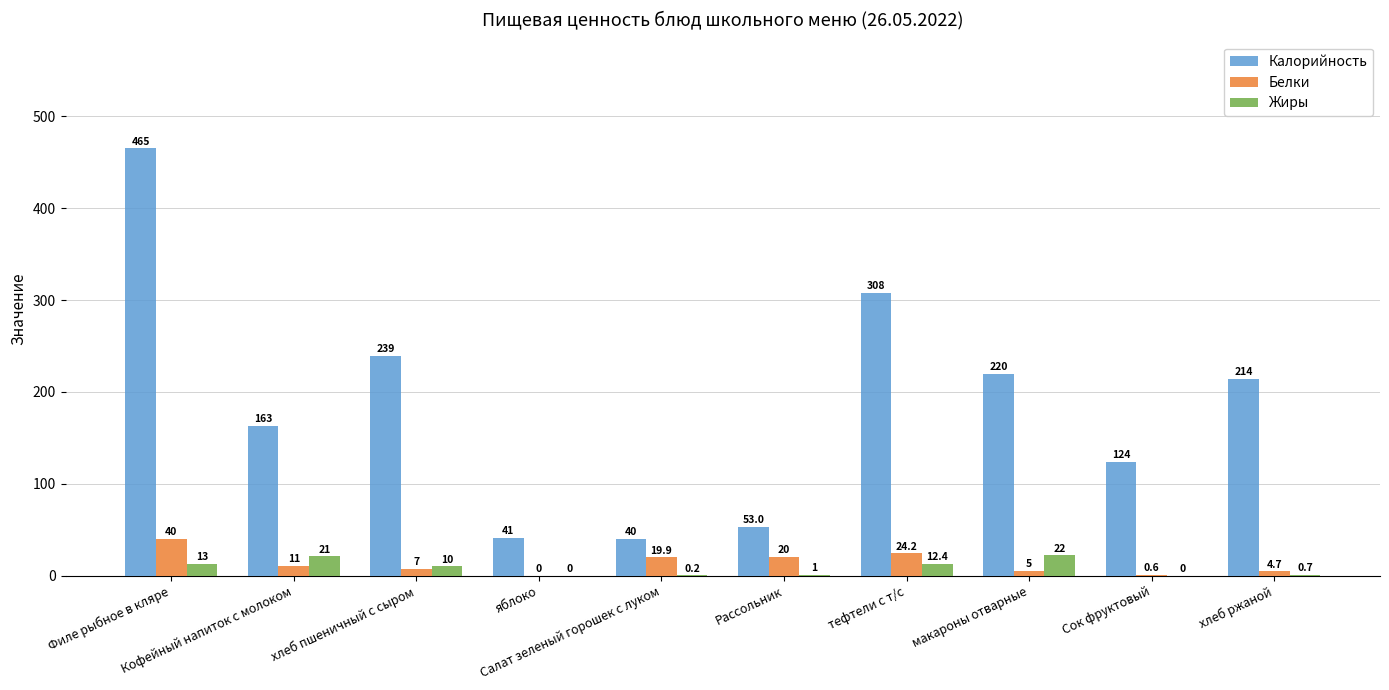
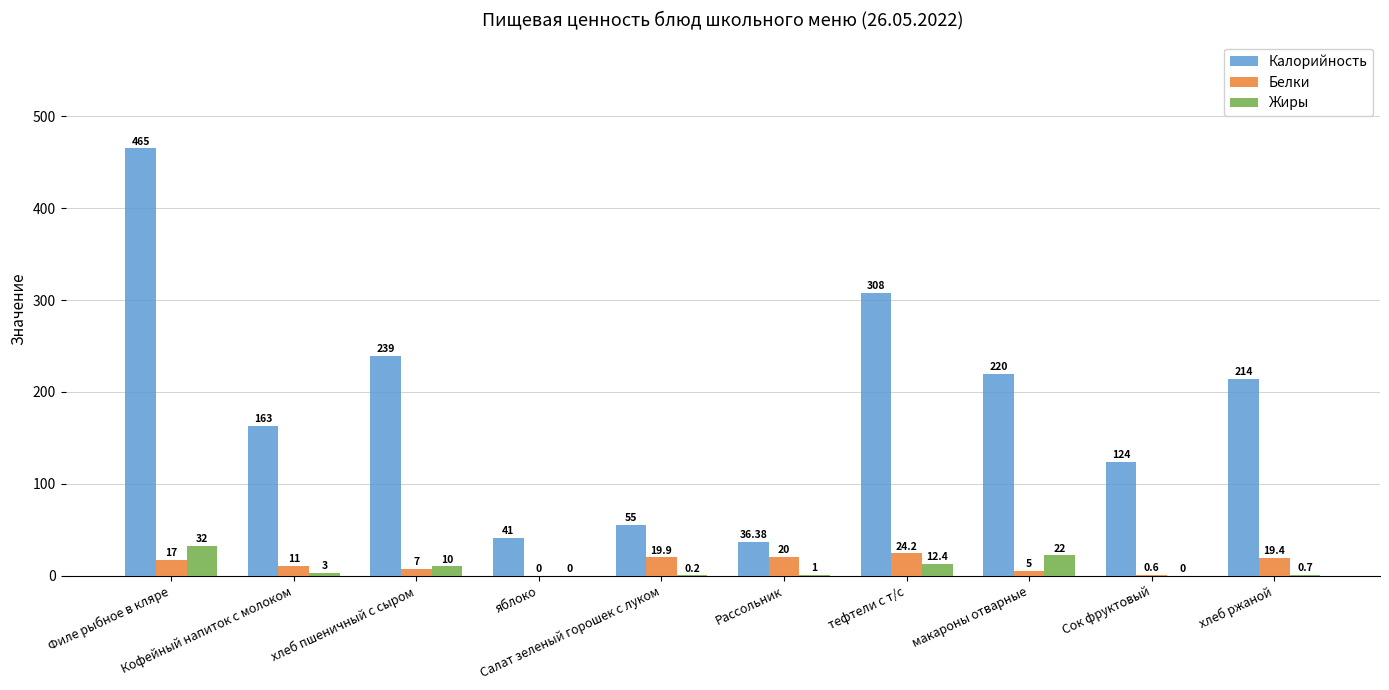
Белки, Филе рыбное в кляре: 40 -> 17
Жиры, Филе рыбное в кляре: 13 -> 32
Жиры, Кофейный напиток с молоком: 21 -> 3
Калорийность, Салат зеленый горошек с луком: 40 -> 55
Калорийность, Рассольник: 53.0 -> 36.38
Белки, хлеб ржаной: 4.7 -> 19.4
